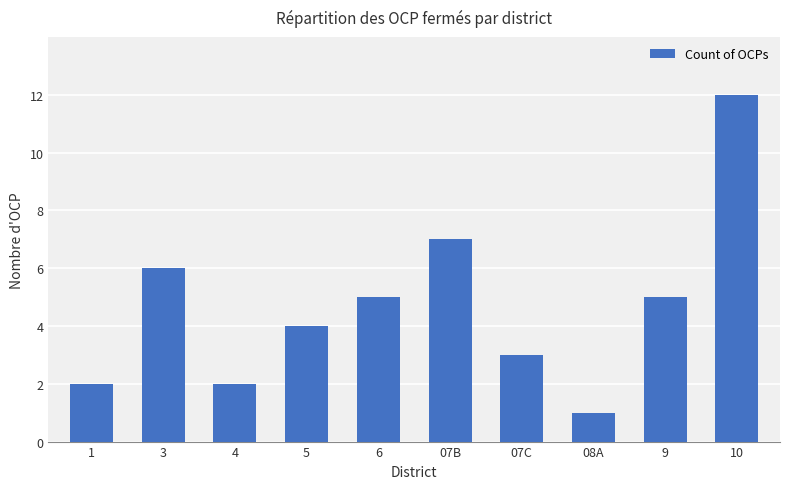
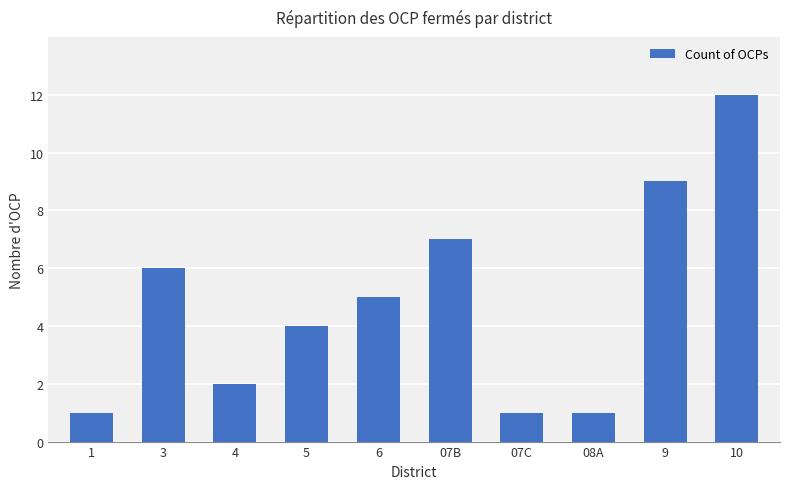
1: 2 -> 1
07C: 3 -> 1
9: 5 -> 9
